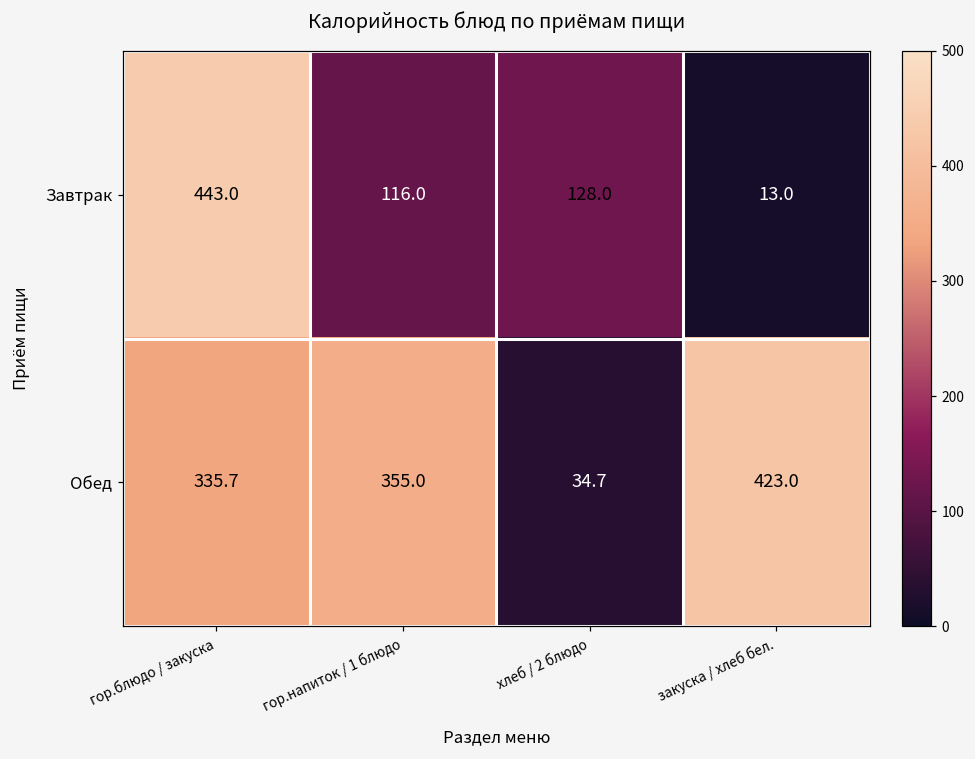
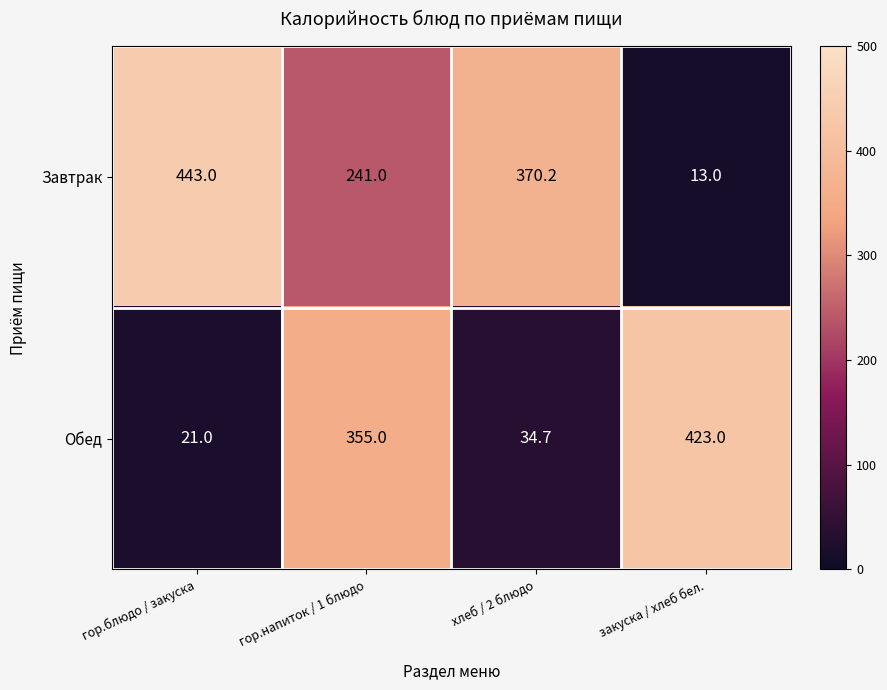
Завтрак, гор.напиток / 1 блюдо: 116.0 -> 241.0
Завтрак, хлеб / 2 блюдо: 128.0 -> 370.2
Обед, гор.блюдо / закуска: 335.7 -> 21.0
